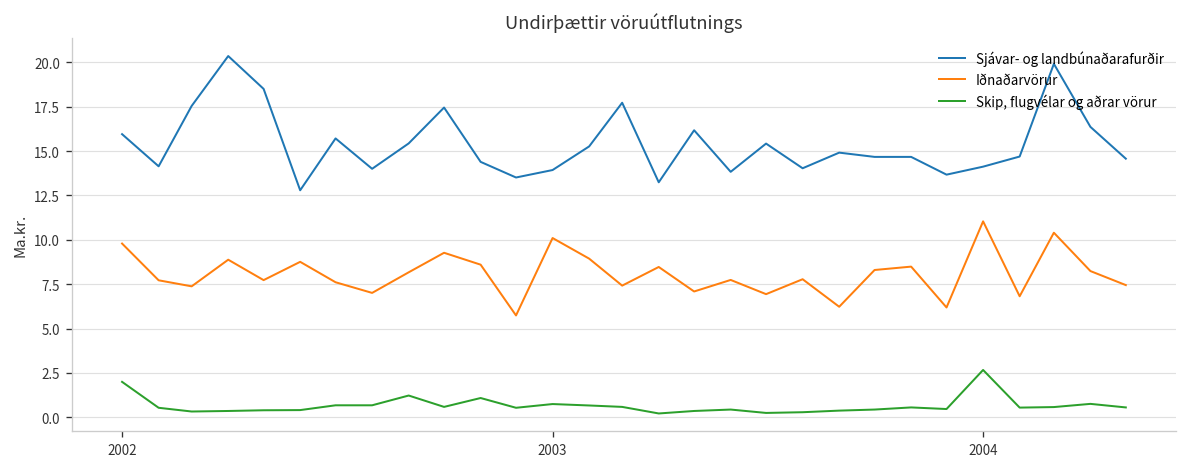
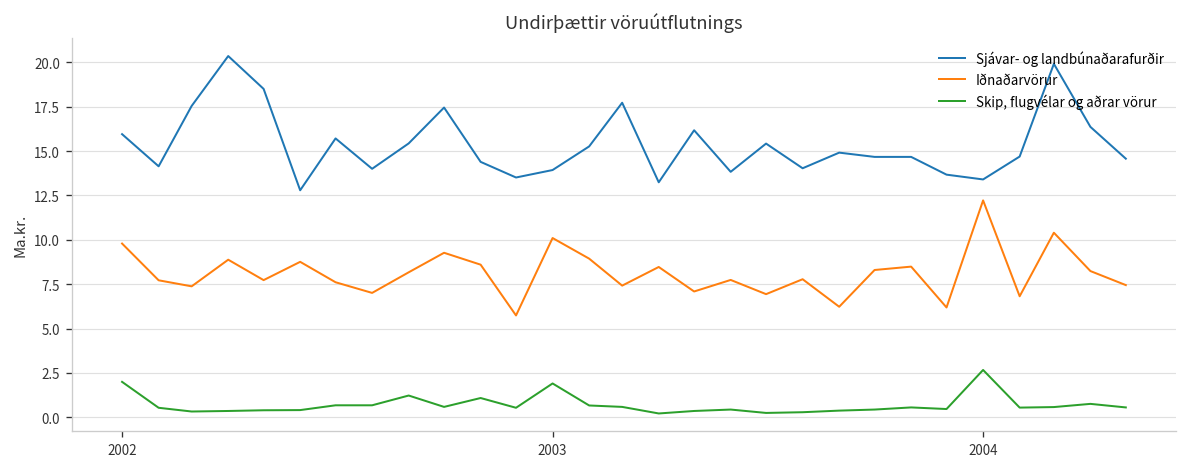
Skip, flugvélar og aðrar vörur, 2003: 0.8 -> 1.9
Sjávar- og landbúnaðarafurðir, 2004: 14.1 -> 13.4
Iðnaðarvörur, 2004: 11.0 -> 12.2
